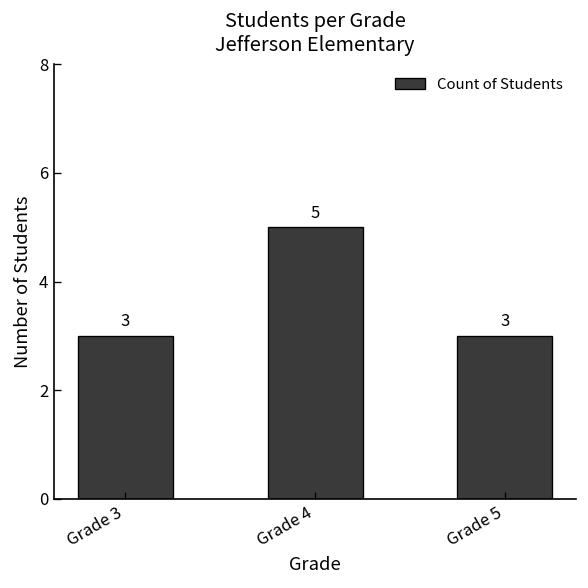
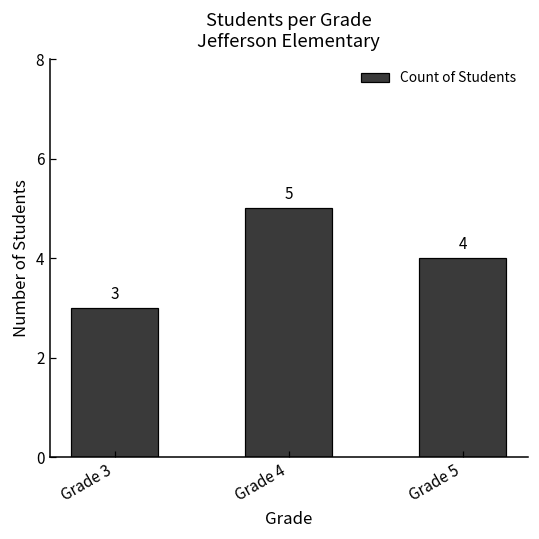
Grade 5: 3 -> 4
